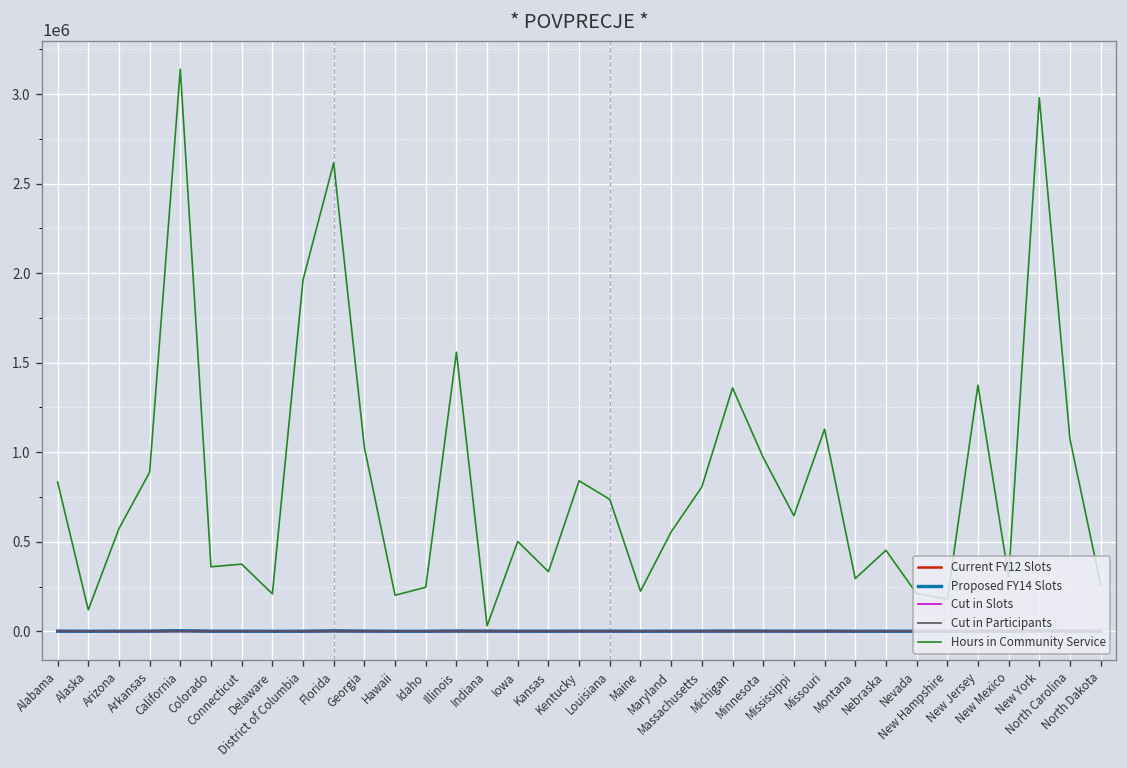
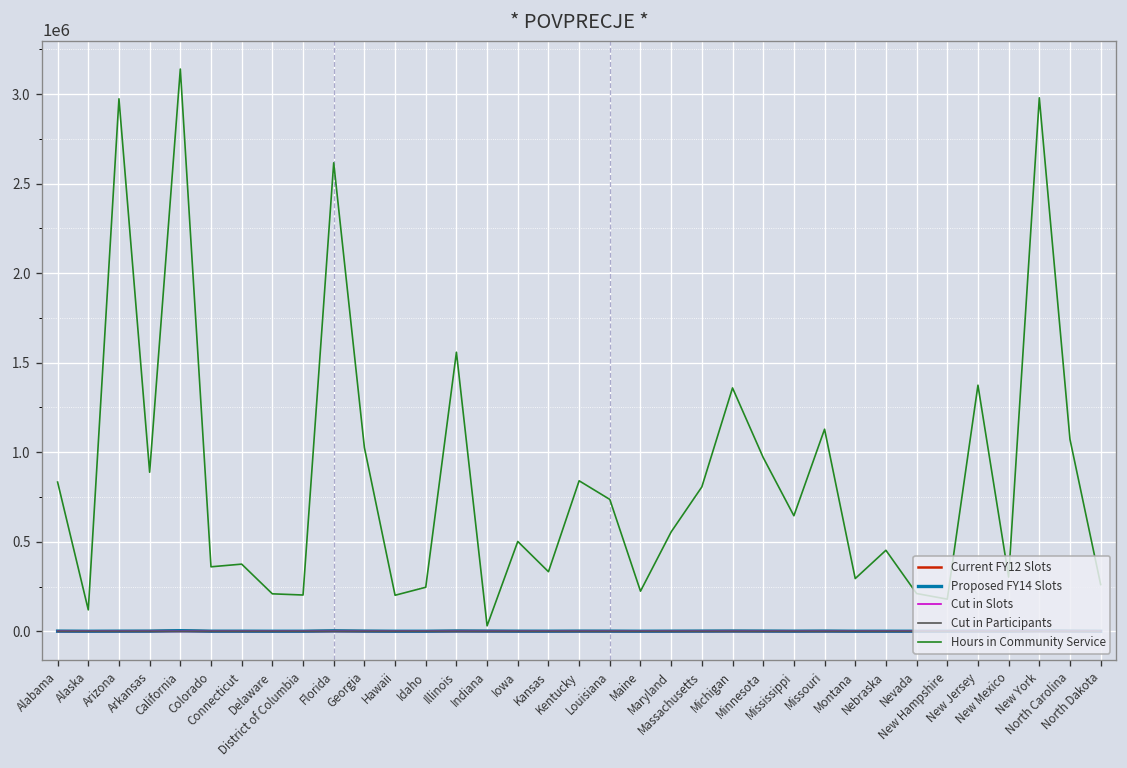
Hours in Community Service, Arizona: 570000 -> 2970000
Hours in Community Service, District of Columbia: 1960000 -> 200000
